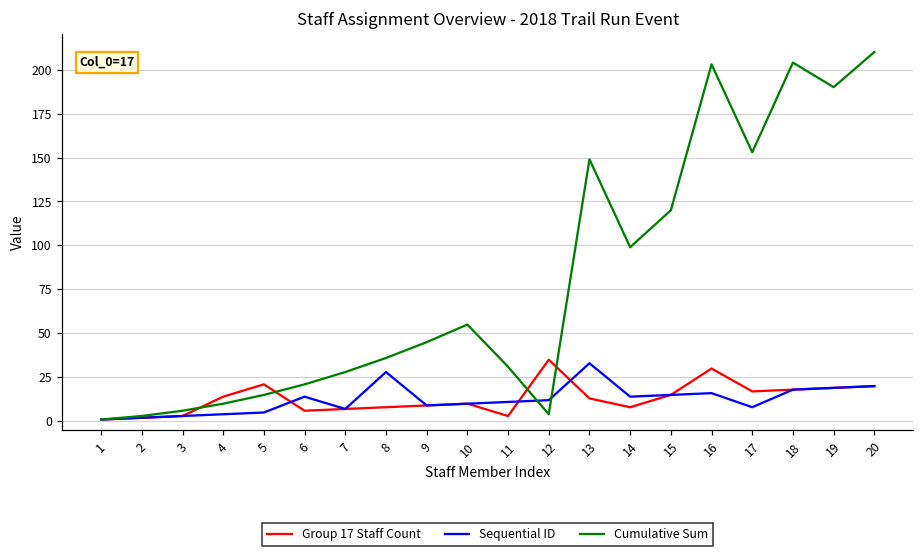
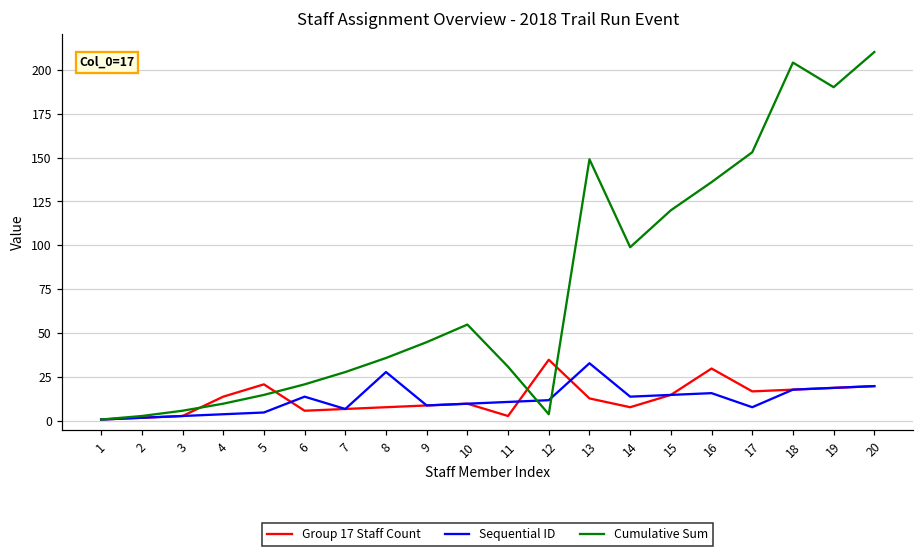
Cumulative Sum, 16: 203 -> 136
